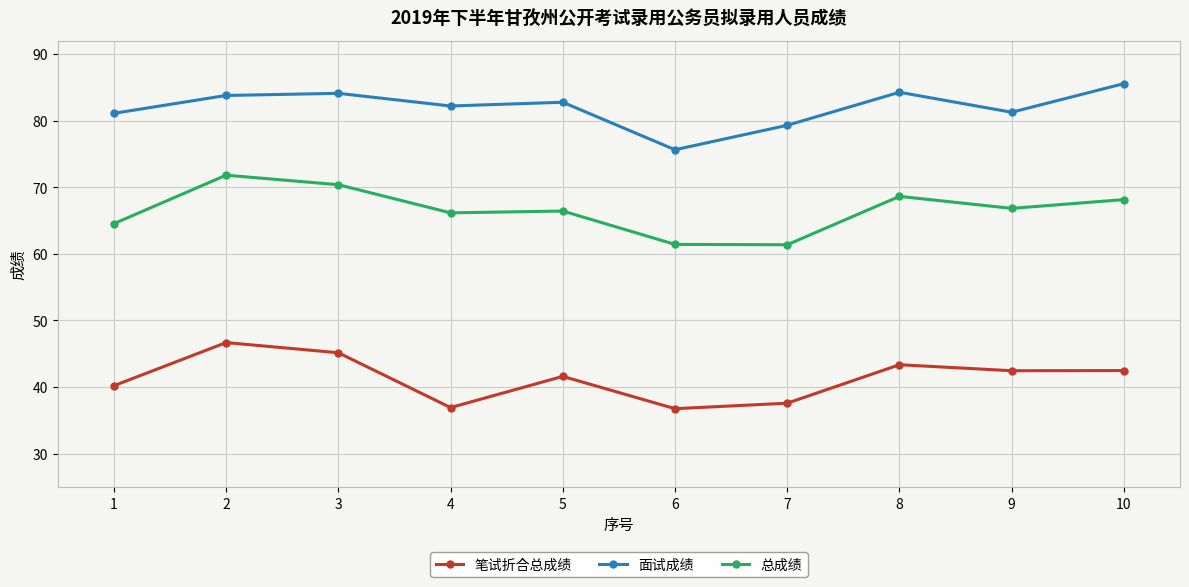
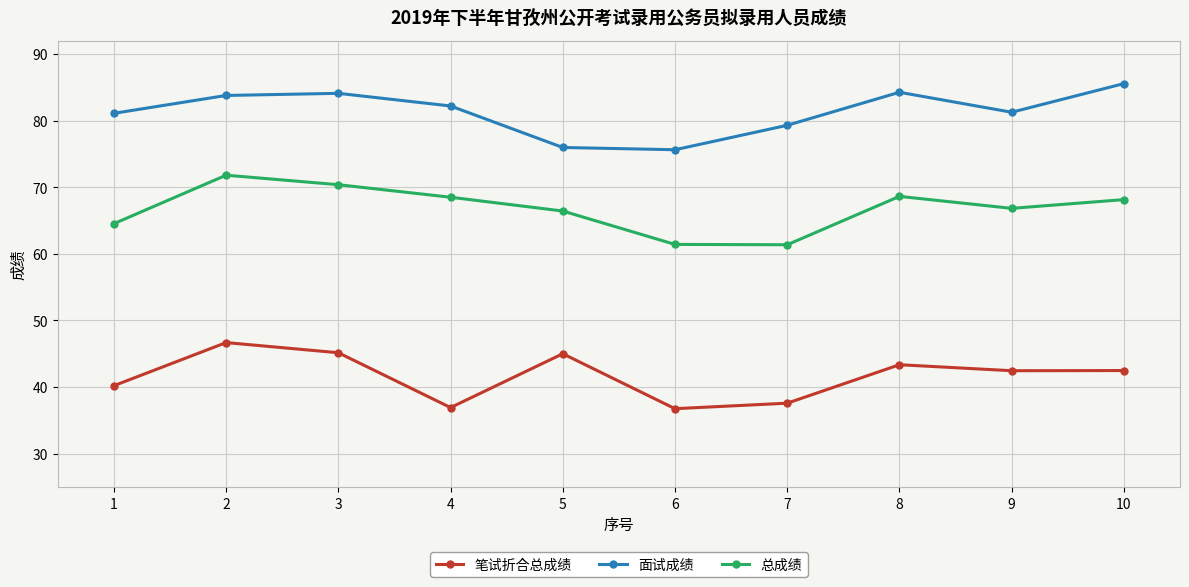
总成绩, 4: 66 -> 68
笔试折合总成绩, 5: 42 -> 45
面试成绩, 5: 83 -> 76
